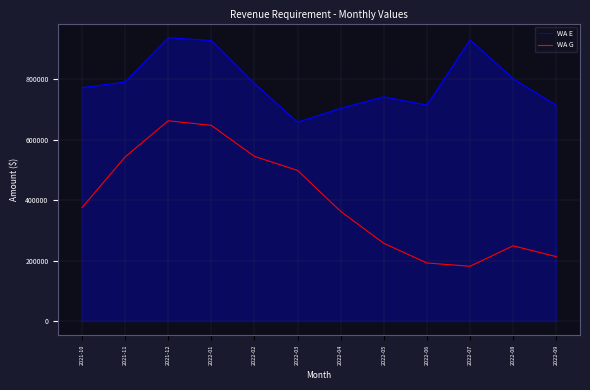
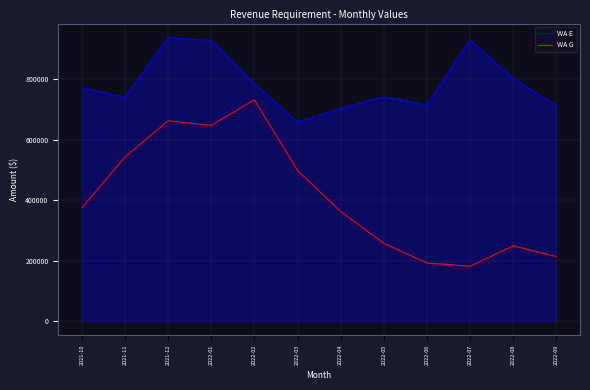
WA E, 2021-11: 790000 -> 740000
WA G, 2022-02: 550000 -> 730000
